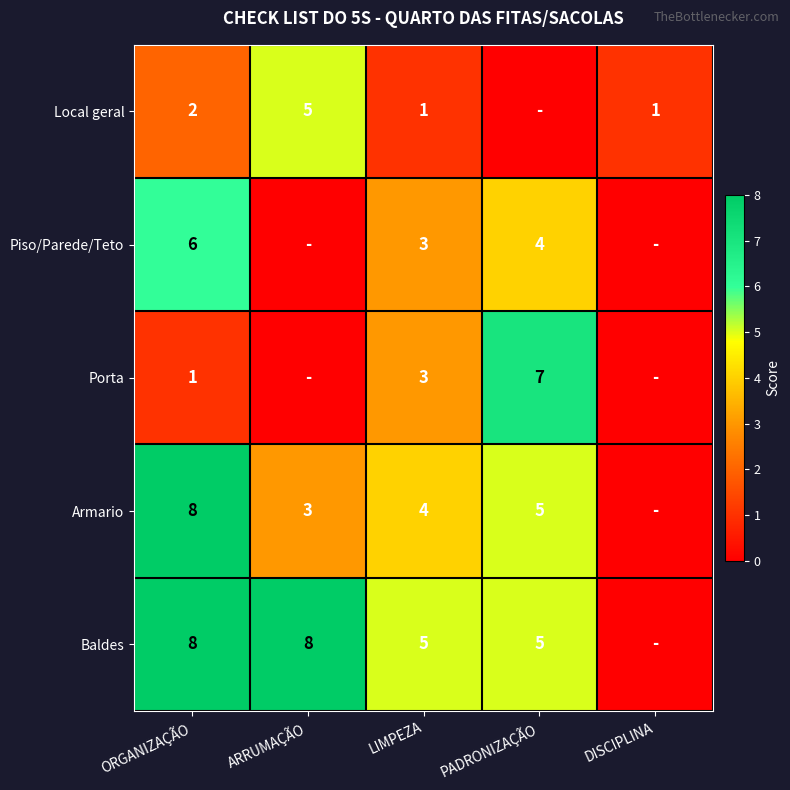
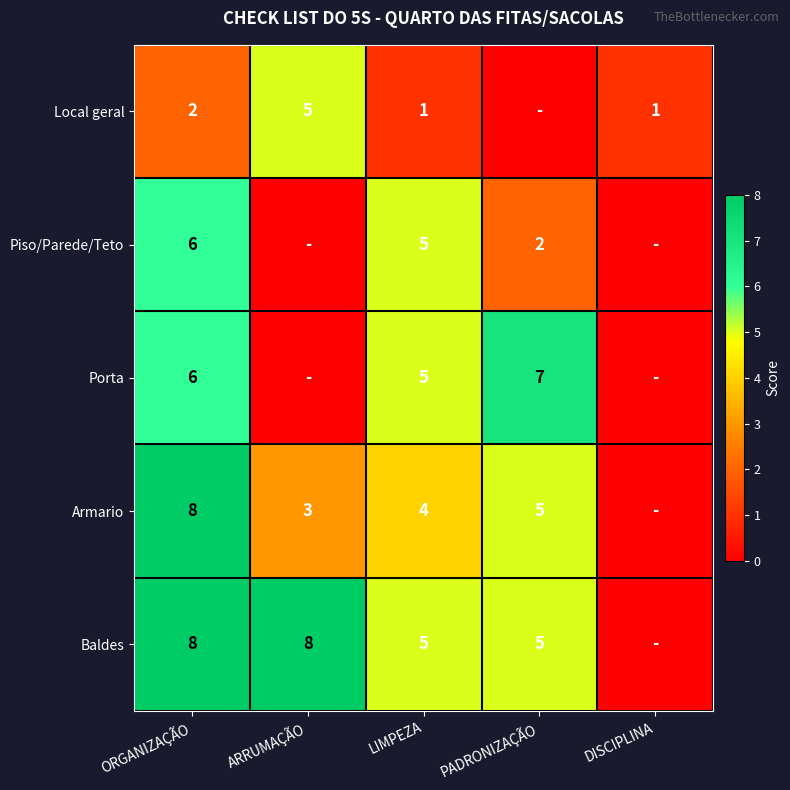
Piso/Parede/Teto, LIMPEZA: 3 -> 5
Piso/Parede/Teto, PADRONIZAÇÃO: 4 -> 2
Porta, ORGANIZAÇÃO: 1 -> 6
Porta, LIMPEZA: 3 -> 5
